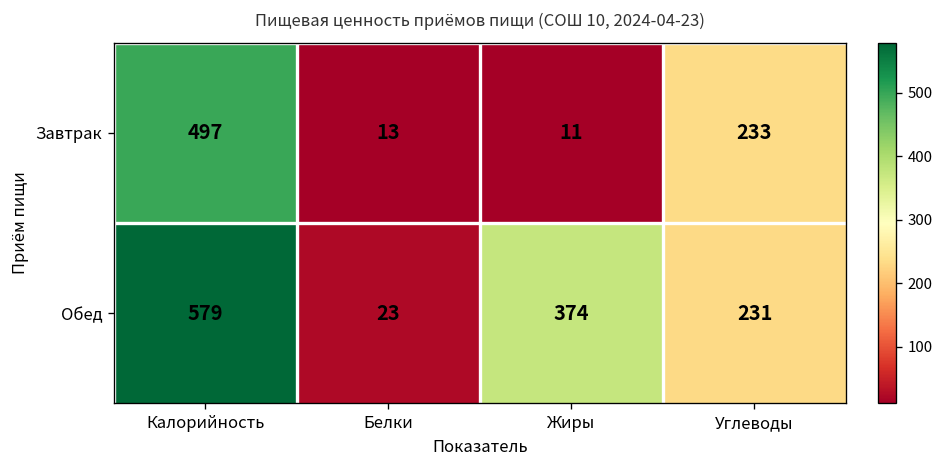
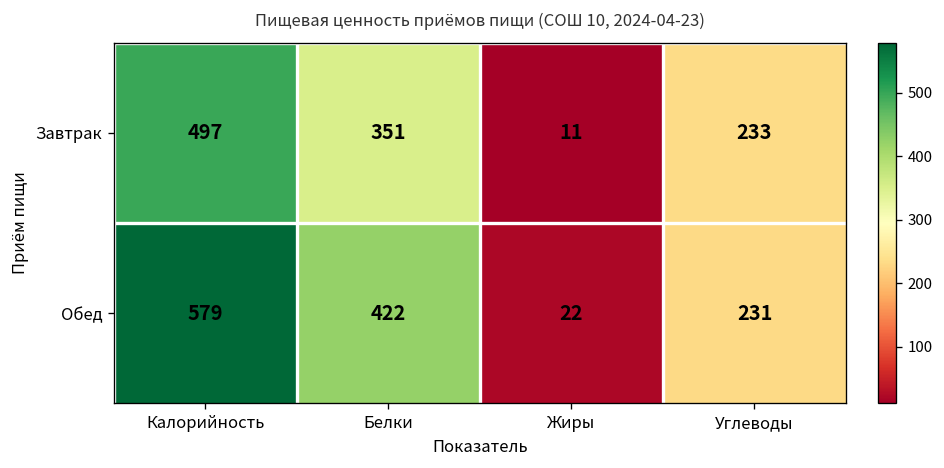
Завтрак, Белки: 13 -> 351
Обед, Белки: 23 -> 422
Обед, Жиры: 374 -> 22
